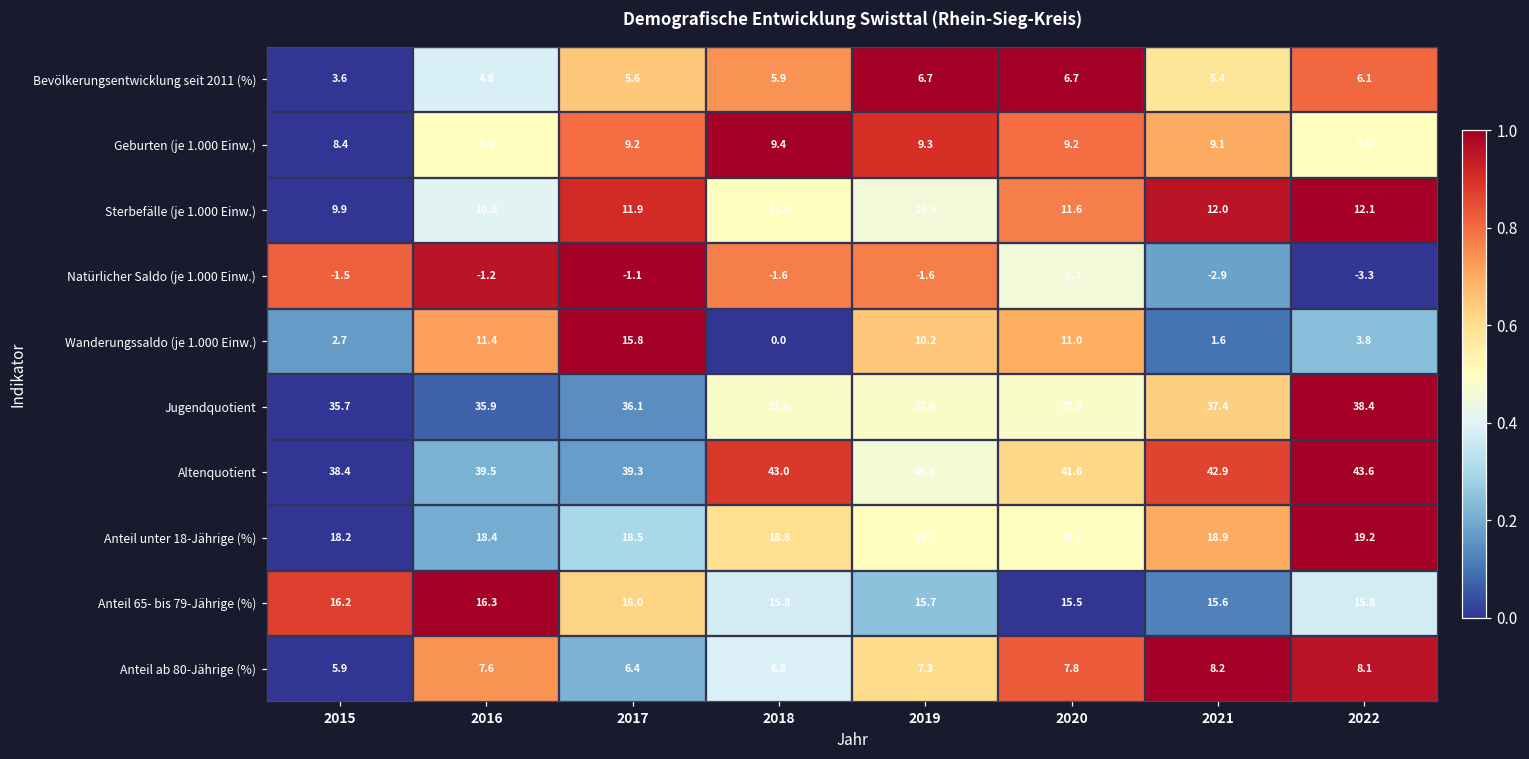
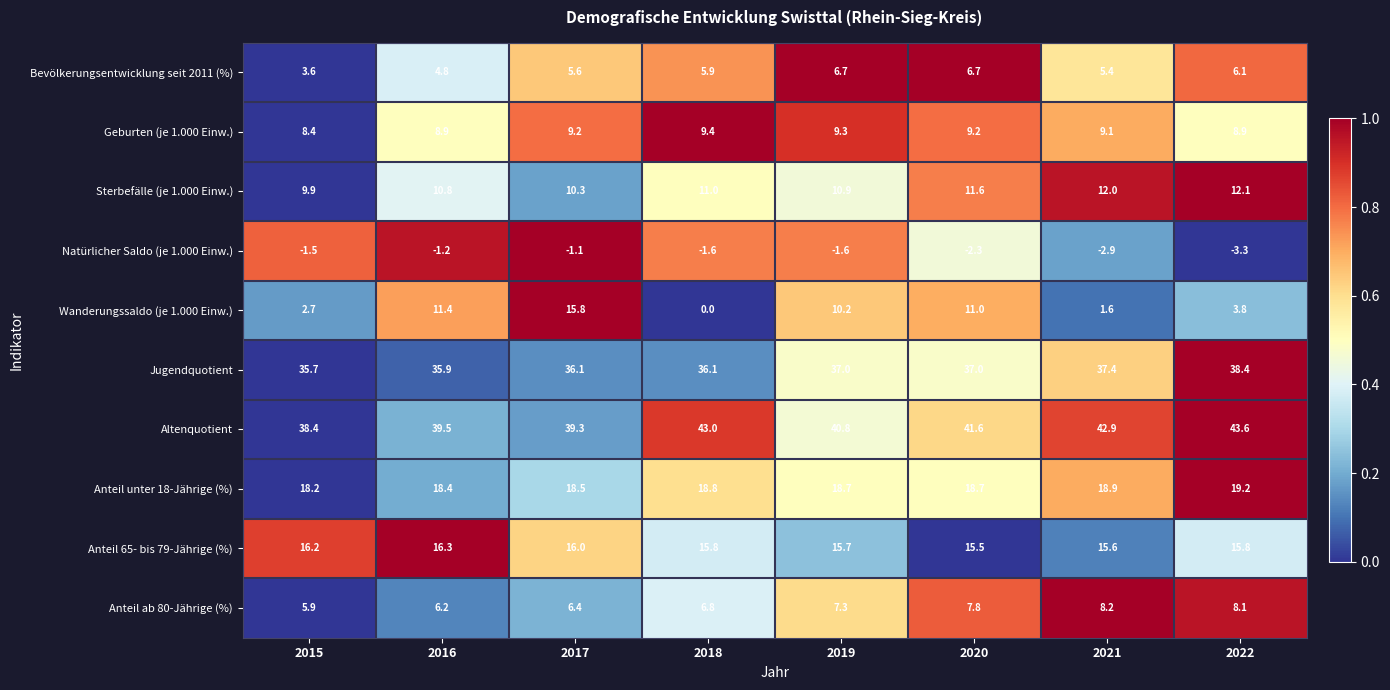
Sterbefälle (je 1.000 Einw.), 2017: 11.9 -> 10.3
Jugendquotient, 2018: 37.0 -> 36.1
Anteil ab 80-Jährige (%), 2016: 7.6 -> 6.2
